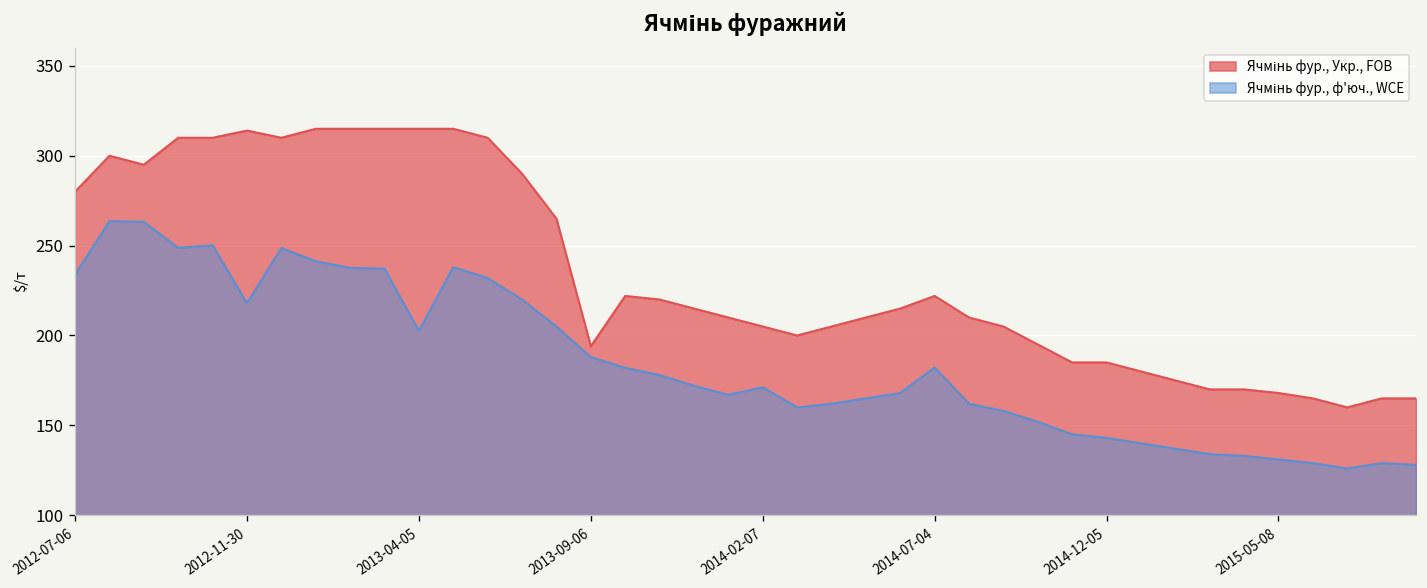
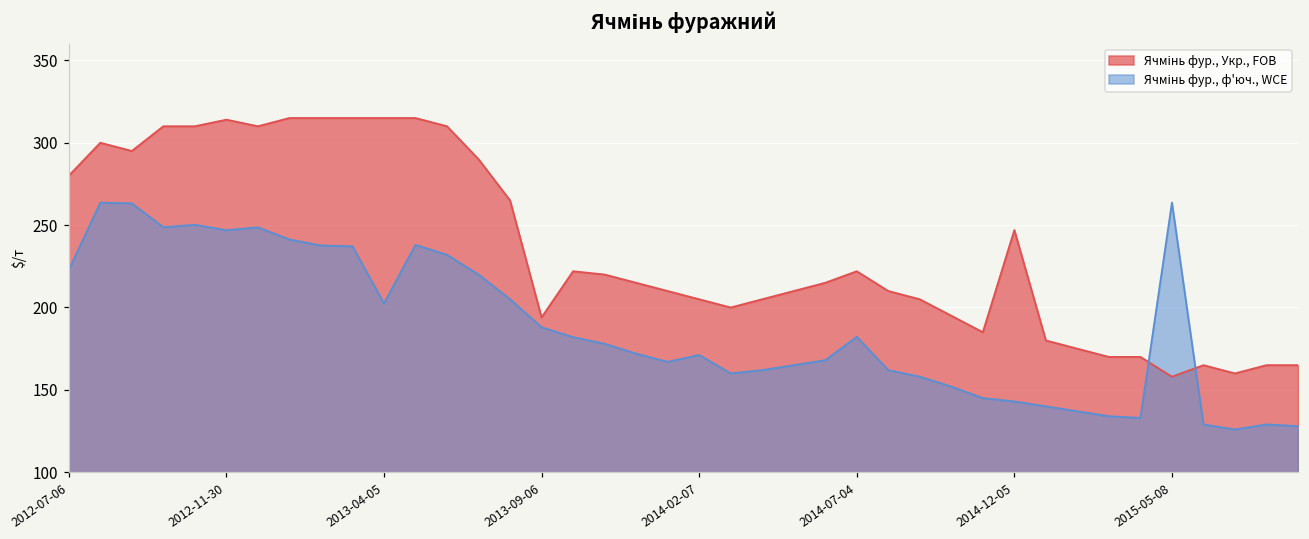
Ячмінь фур., ф'юч., WCE, 2012-07-06: 234 -> 223
Ячмінь фур., ф'юч., WCE, 2012-11-30: 218 -> 247
Ячмінь фур., Укр., FOB, 2014-12-05: 185 -> 247
Ячмінь фур., Укр., FOB, 2015-05-08: 168 -> 158
Ячмінь фур., ф'юч., WCE, 2015-05-08: 131 -> 264
